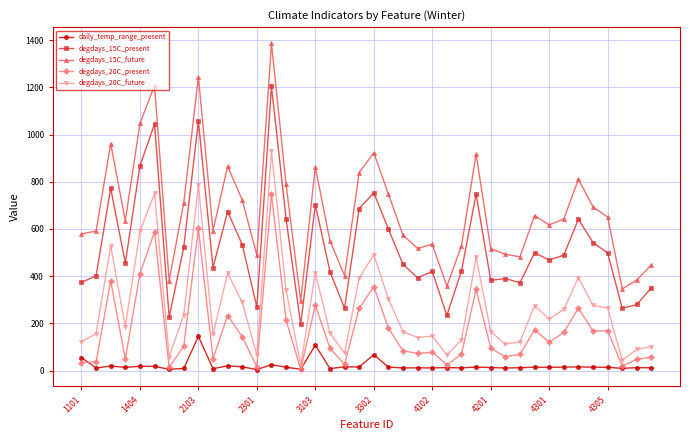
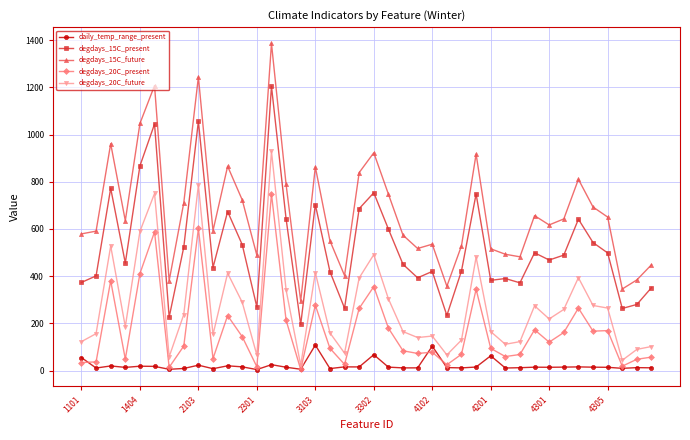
daily_temp_range_present, 2103: 140 -> 20
daily_temp_range_present, 4102: 10 -> 100
daily_temp_range_present, 4201: 10 -> 60
